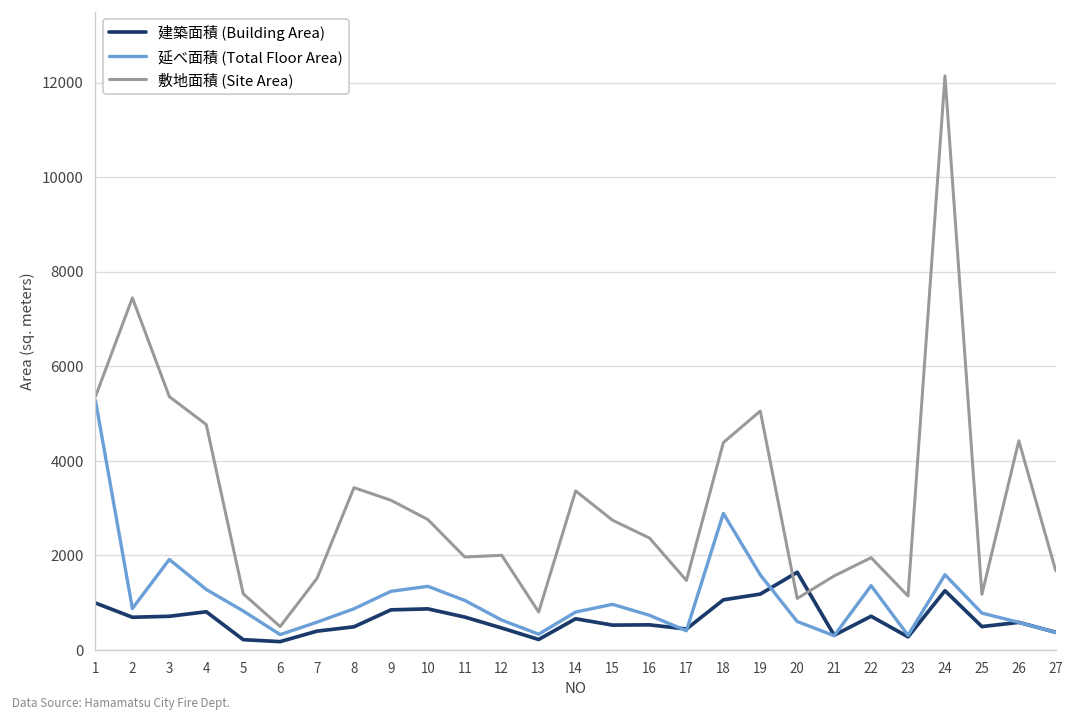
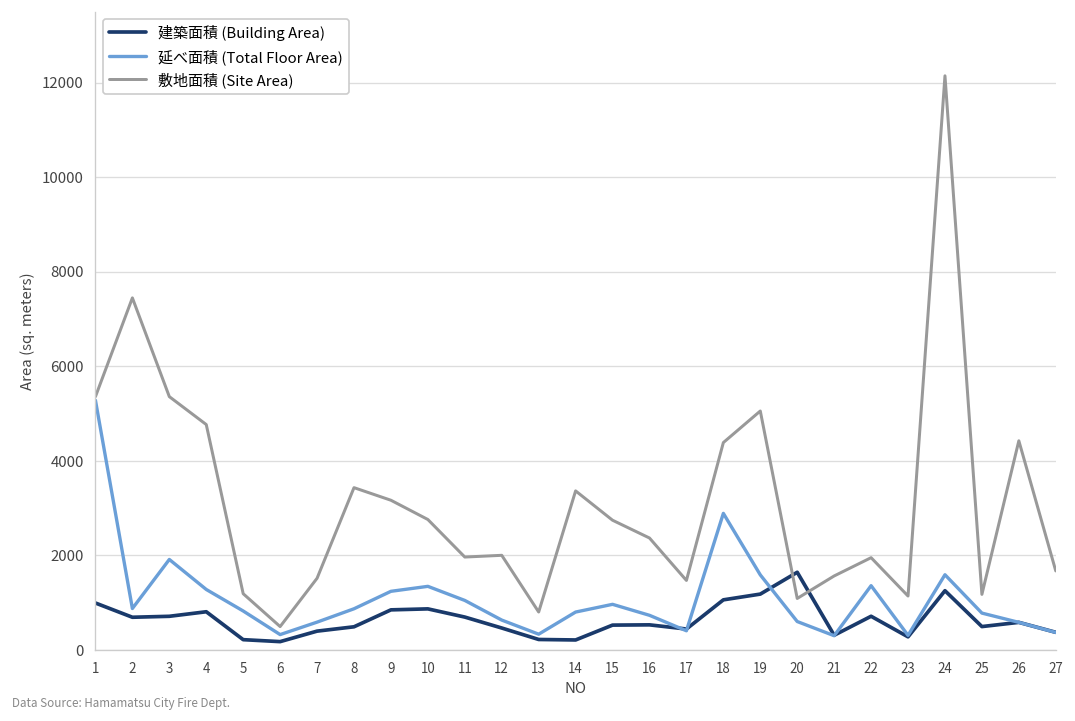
建築面積 (Building Area), 14: 700 -> 200
